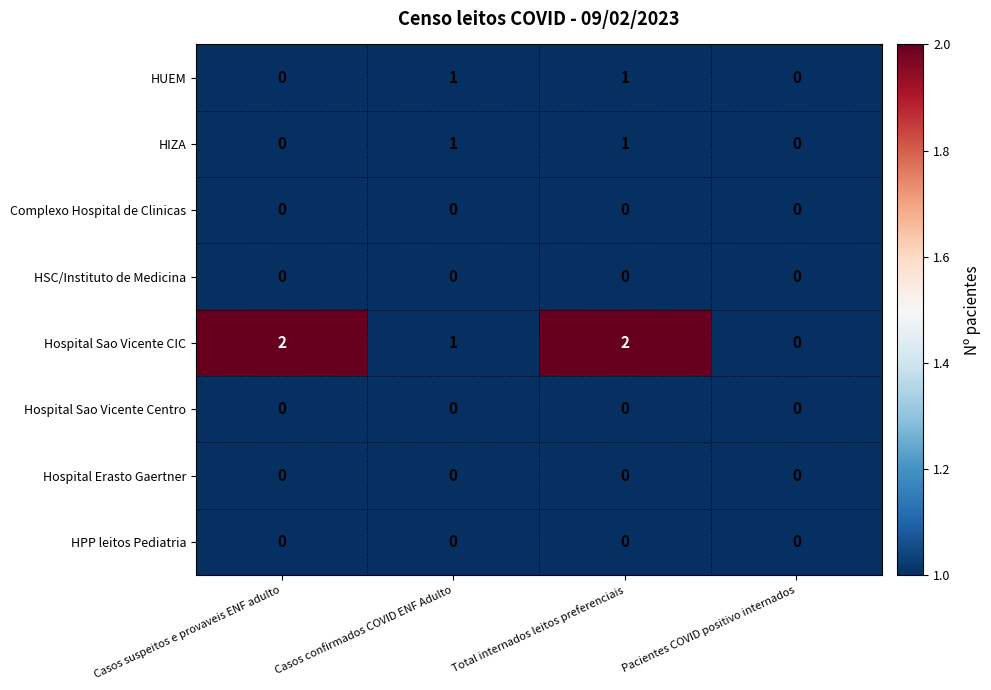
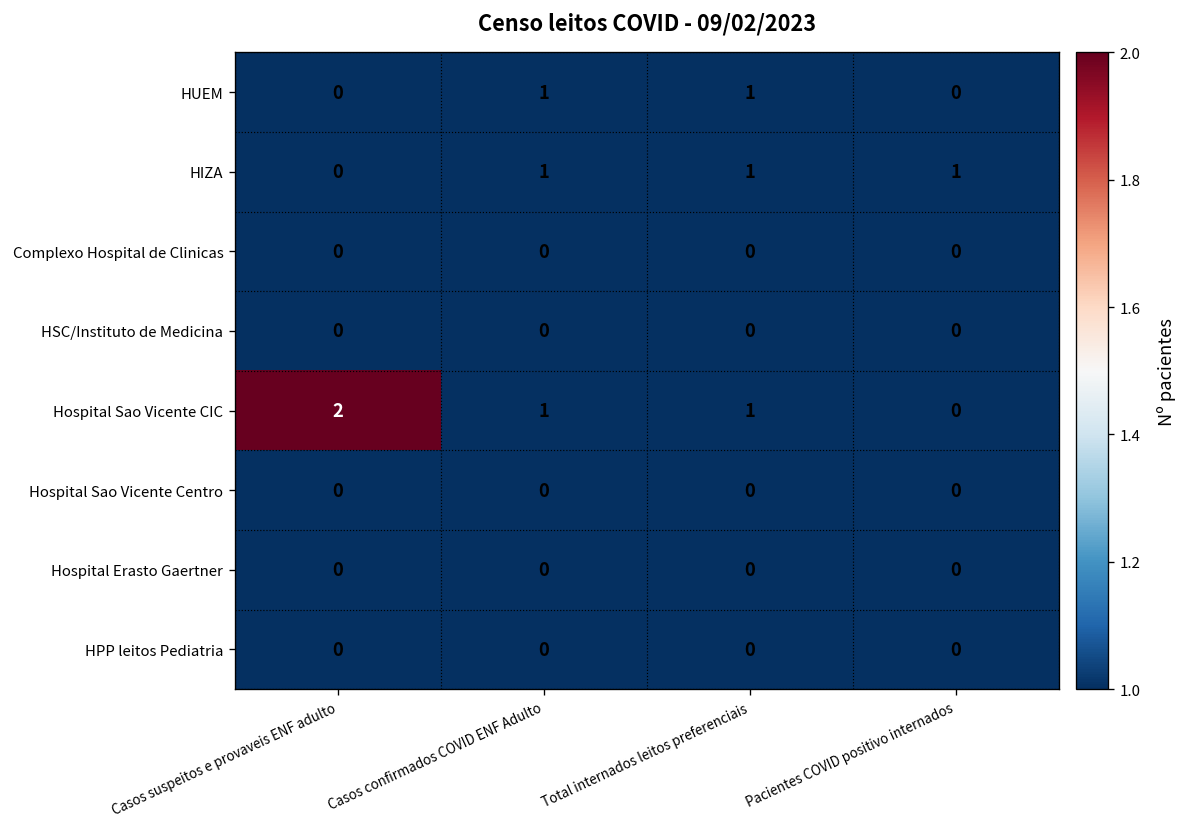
HIZA, Pacientes COVID positivo internados: 0 -> 1
Hospital Sao Vicente CIC, Total internados leitos preferenciais: 2 -> 1
